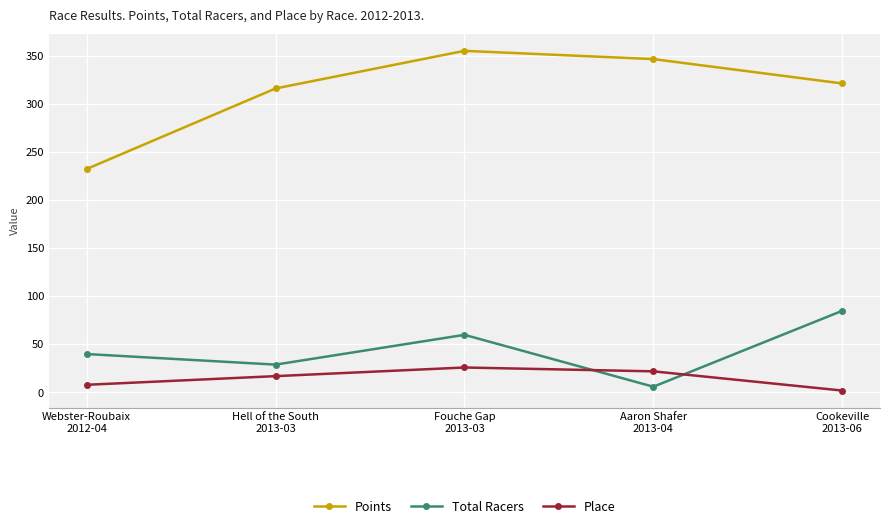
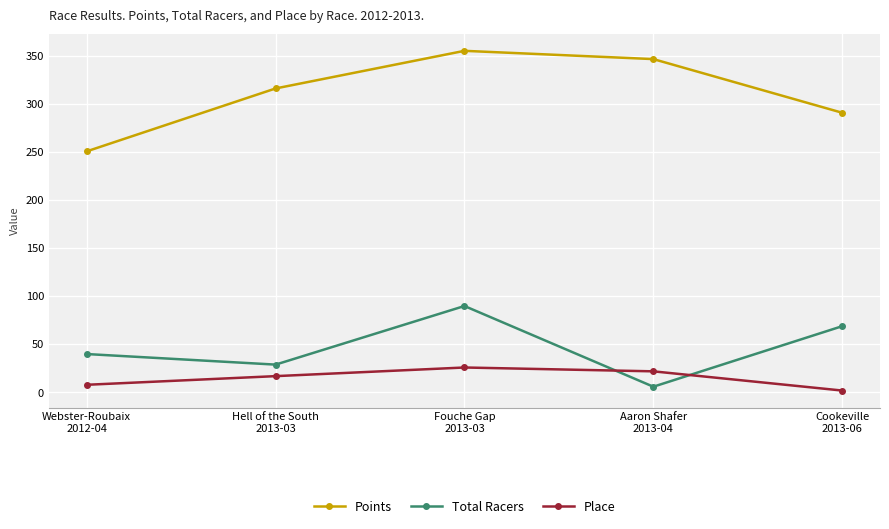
Points, Webster-Roubaix 2012-04: 230 -> 250
Total Racers, Fouche Gap 2013-03: 60 -> 90
Points, Cookeville 2013-06: 320 -> 290
Total Racers, Cookeville 2013-06: 90 -> 70
